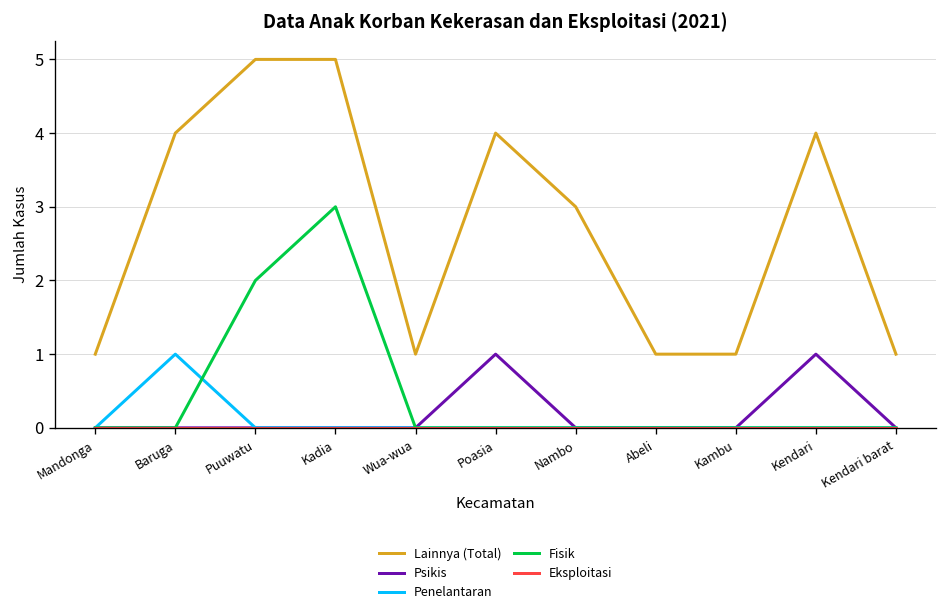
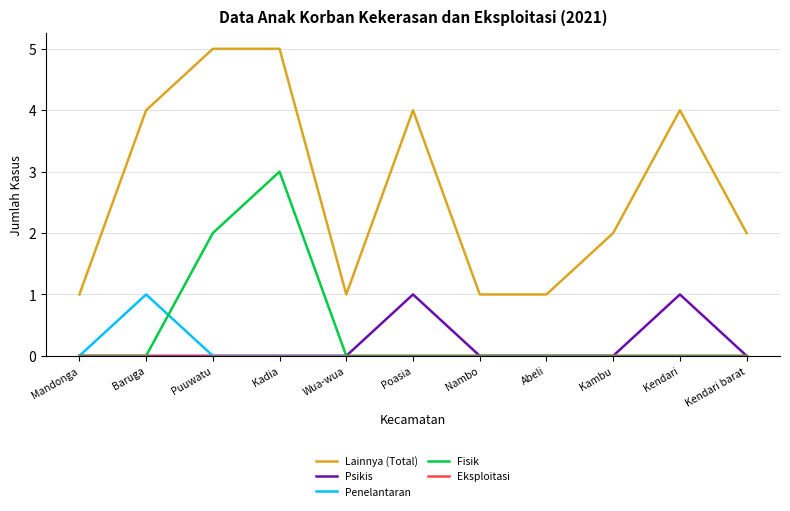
Lainnya (Total), Nambo: 3 -> 1
Lainnya (Total), Kambu: 1 -> 2
Lainnya (Total), Kendari barat: 1 -> 2
